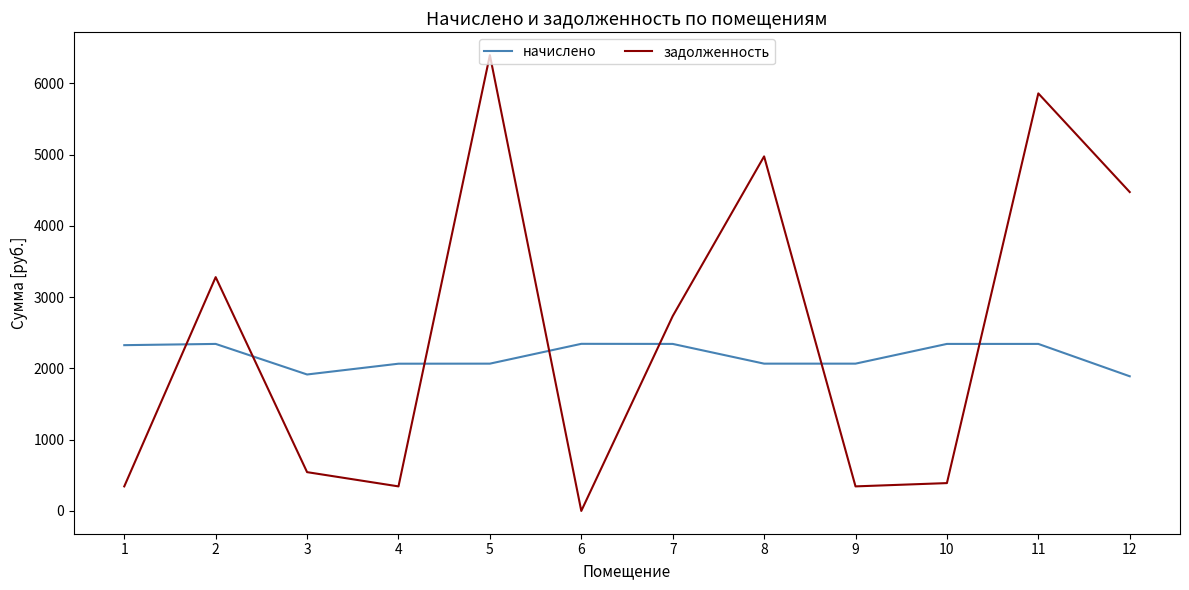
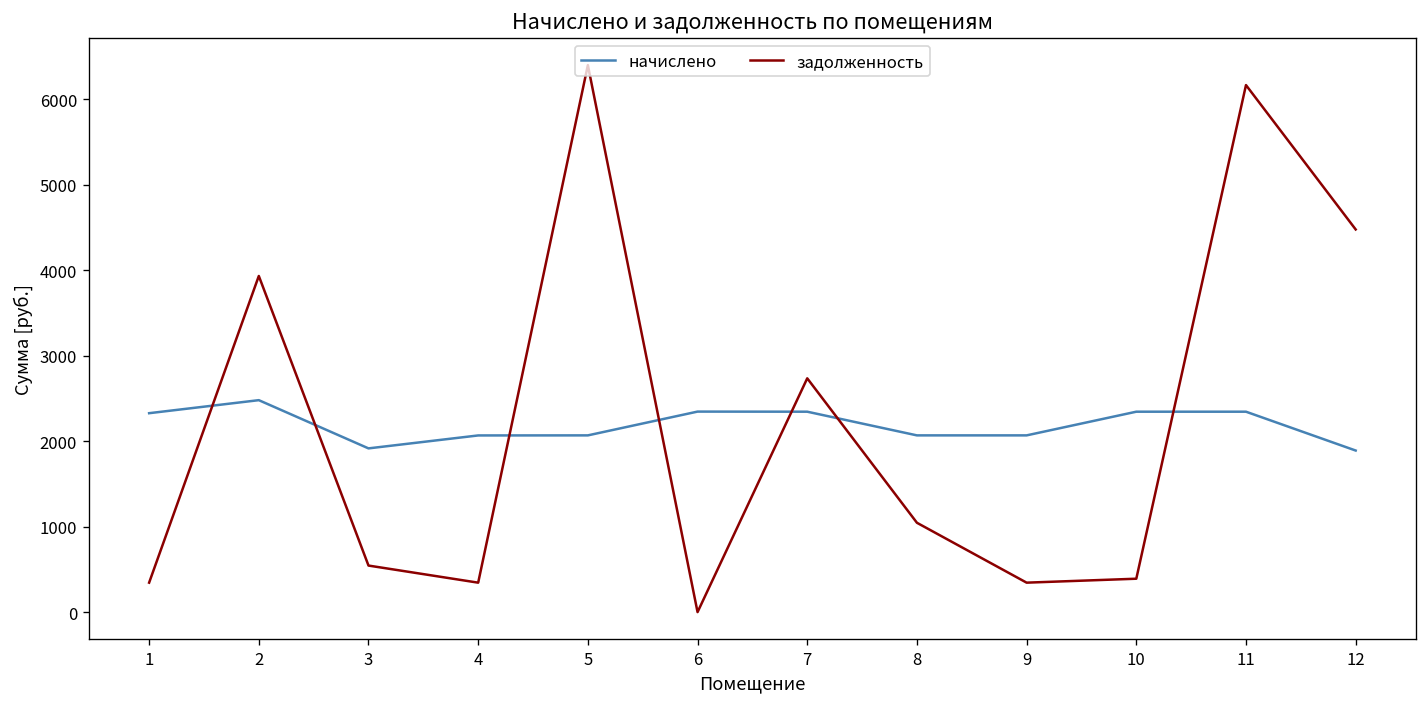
начислено, 2: 2300 -> 2500
задолженность, 2: 3300 -> 3900
задолженность, 8: 5000 -> 1000
задолженность, 11: 5900 -> 6200
